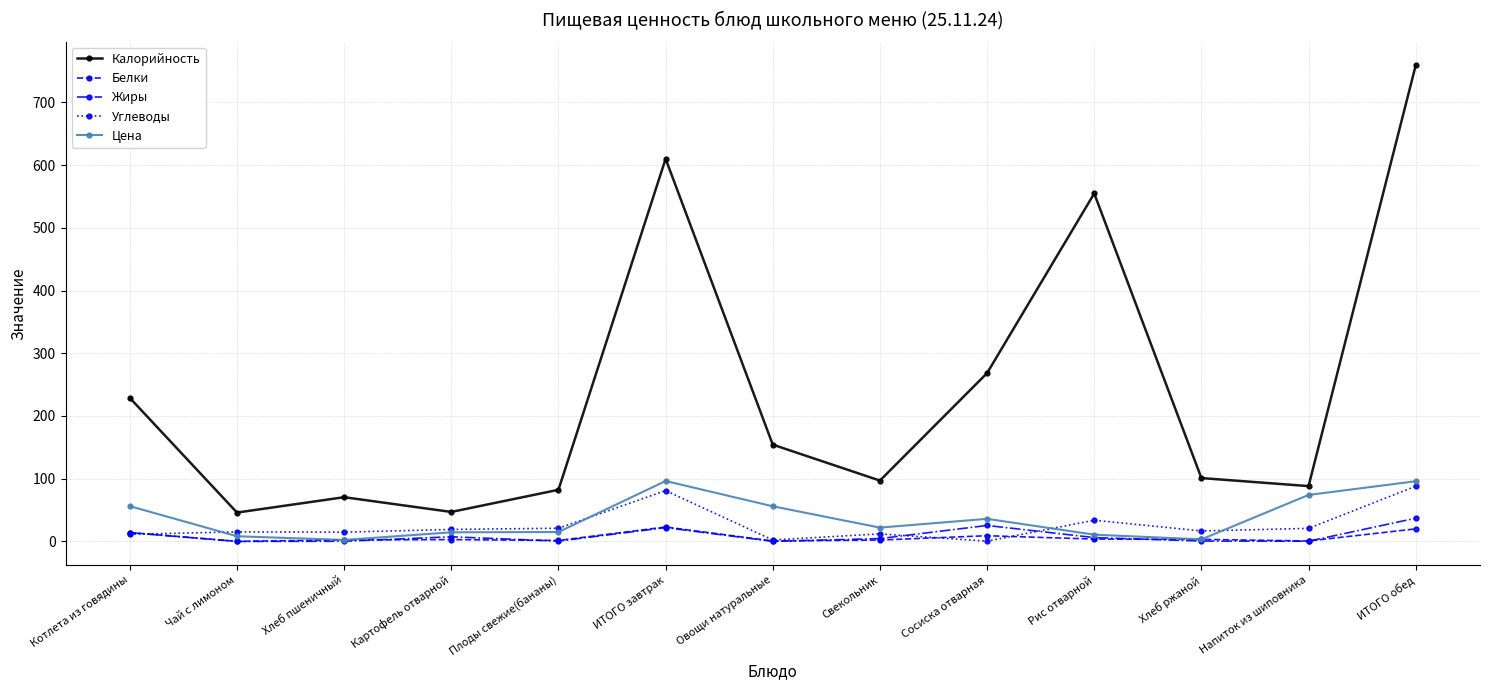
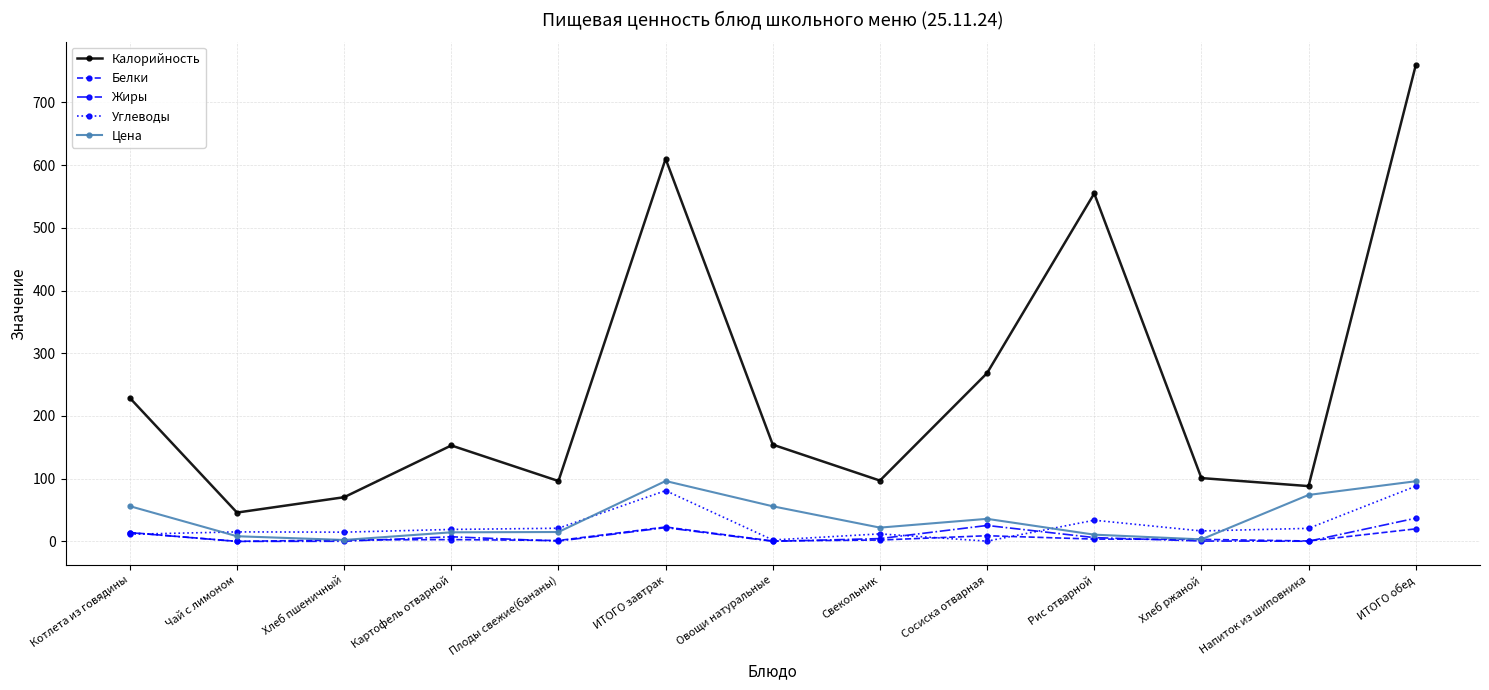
Калорийность, Картофель отварной: 50 -> 150
Калорийность, Плоды свежие(бананы): 80 -> 100
